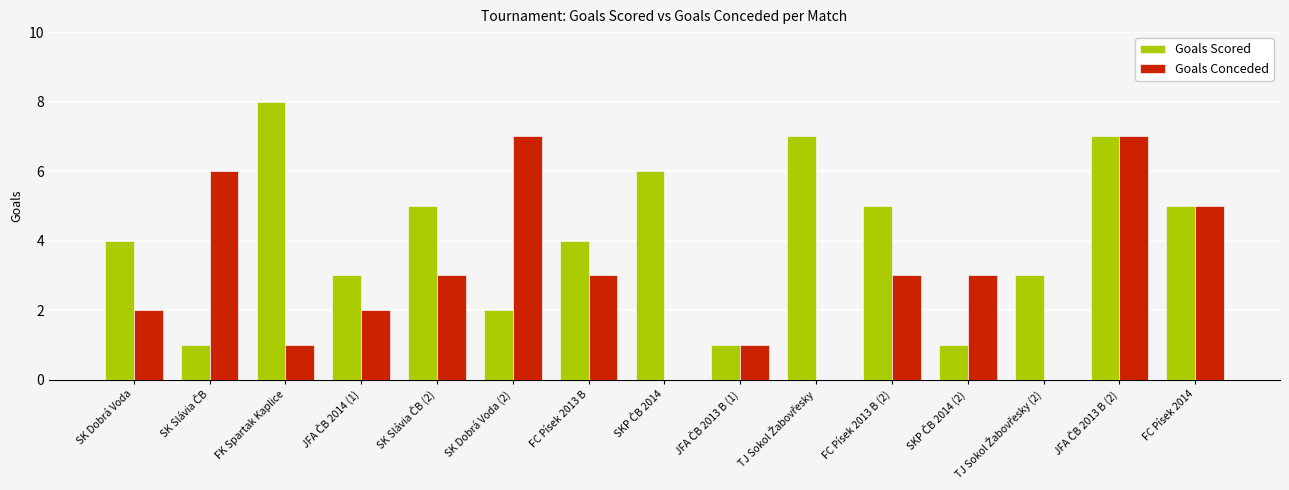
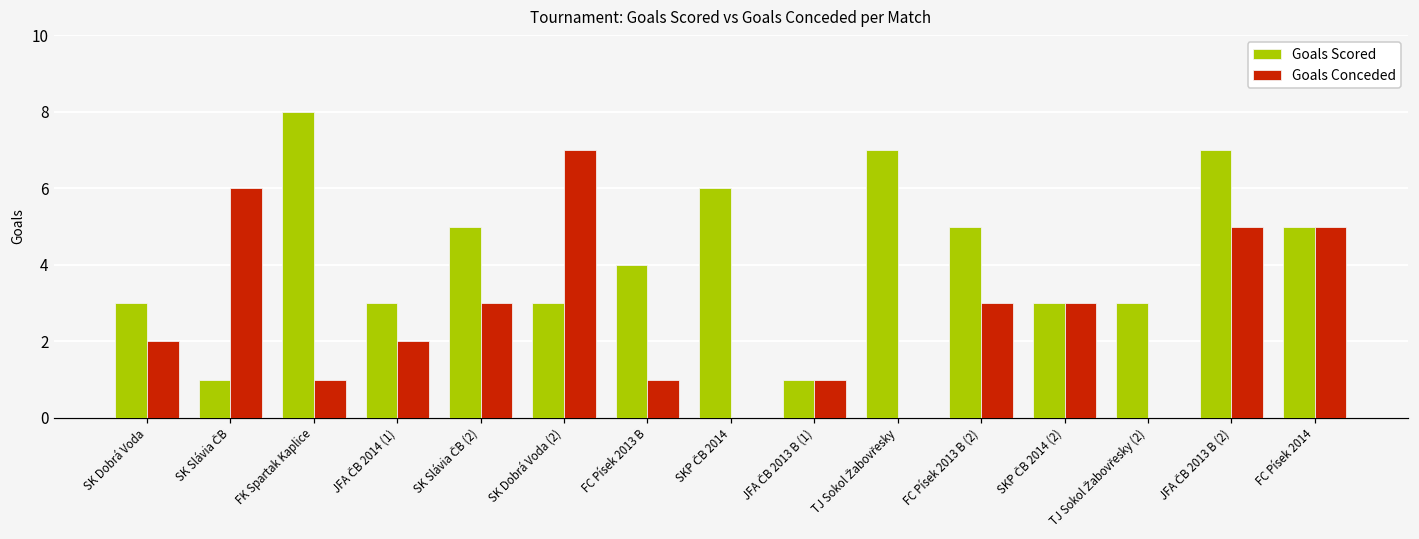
Goals Scored, SK Dobrá Voda: 4 -> 3
Goals Scored, SK Dobrá Voda (2): 2 -> 3
Goals Conceded, FC Písek 2013 B: 3 -> 1
Goals Scored, SKP ČB 2014 (2): 1 -> 3
Goals Conceded, JFA ČB 2013 B (2): 7 -> 5
